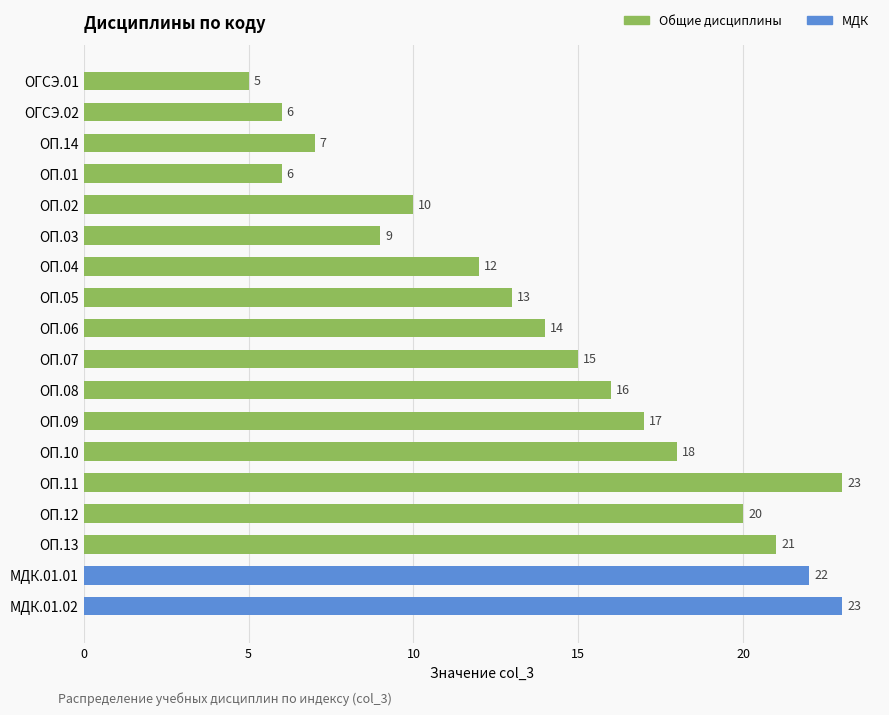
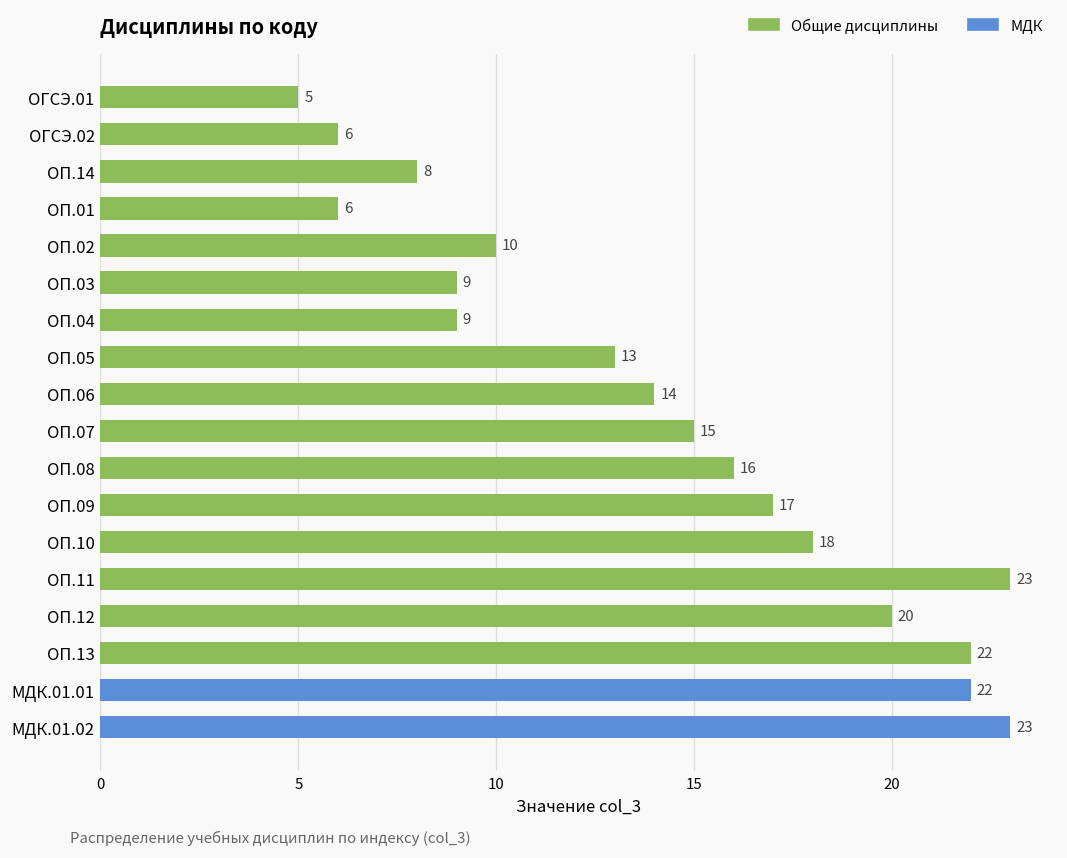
ОП.14: 7 -> 8
ОП.04: 12 -> 9
ОП.13: 21 -> 22
